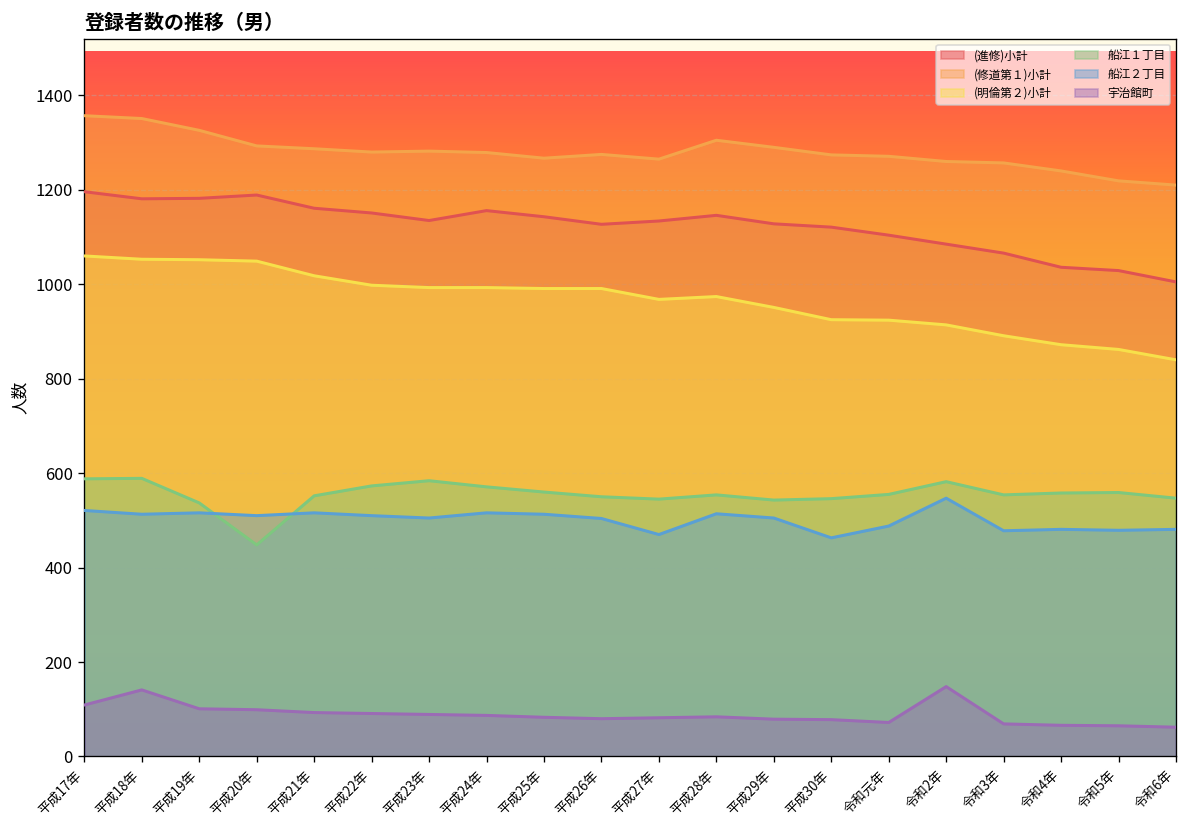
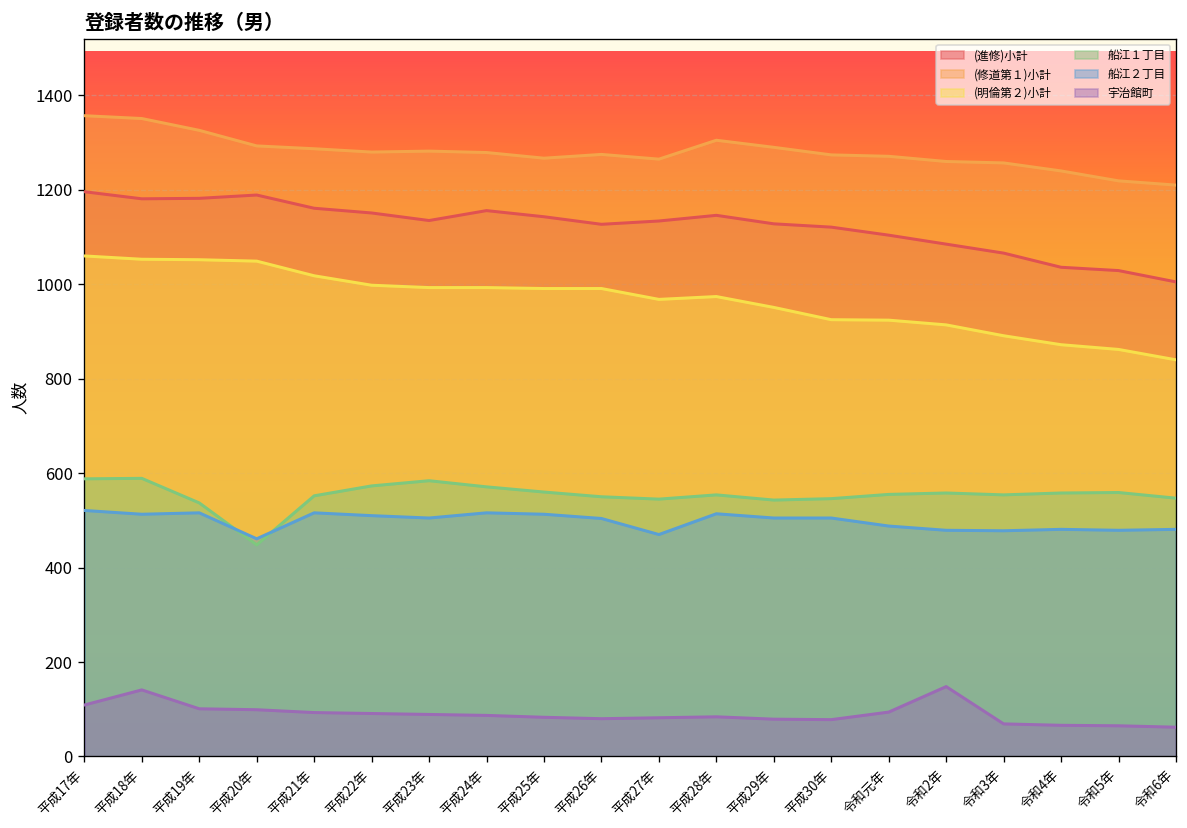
船江２丁目, 平成20年: 510 -> 460
船江２丁目, 平成30年: 460 -> 510
宇治館町, 令和元年: 70 -> 90
船江１丁目, 令和2年: 580 -> 560
船江２丁目, 令和2年: 550 -> 480
